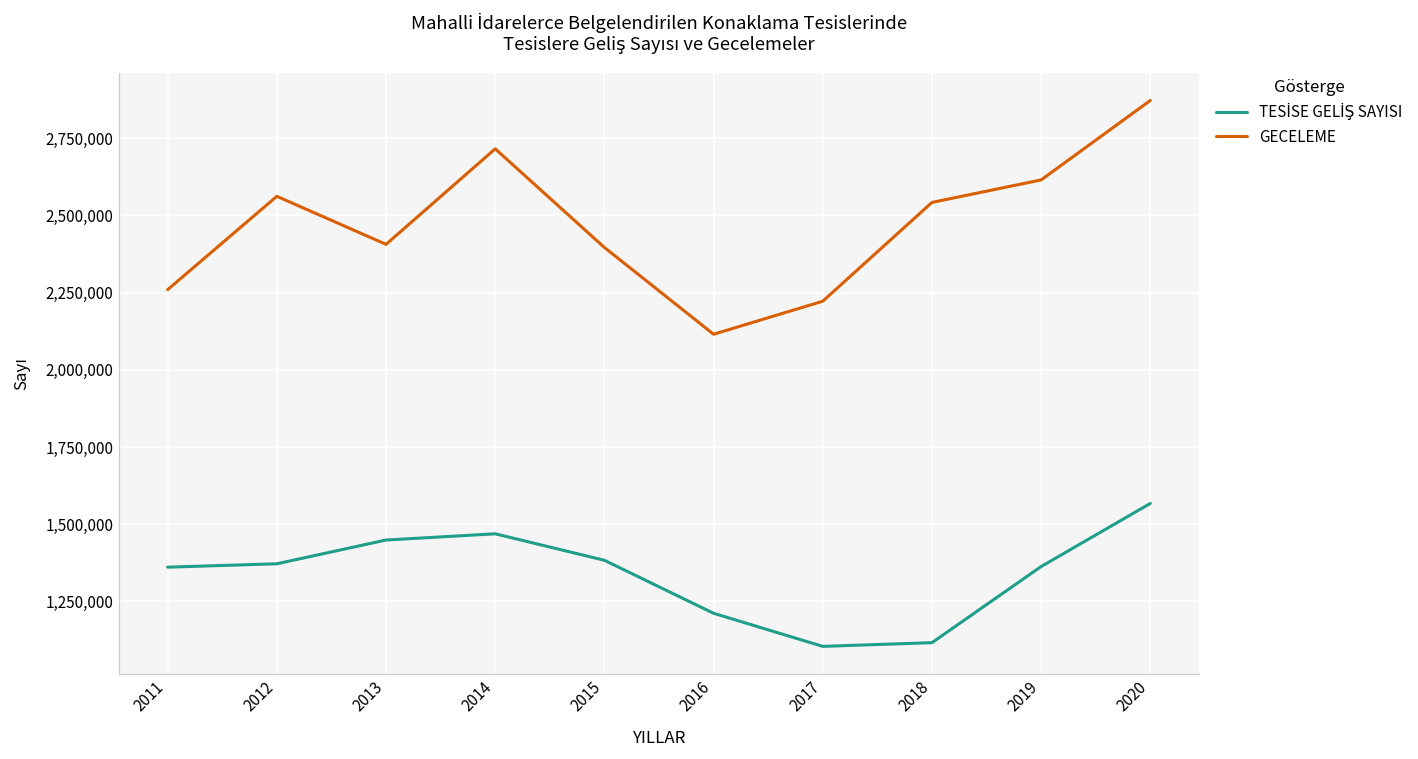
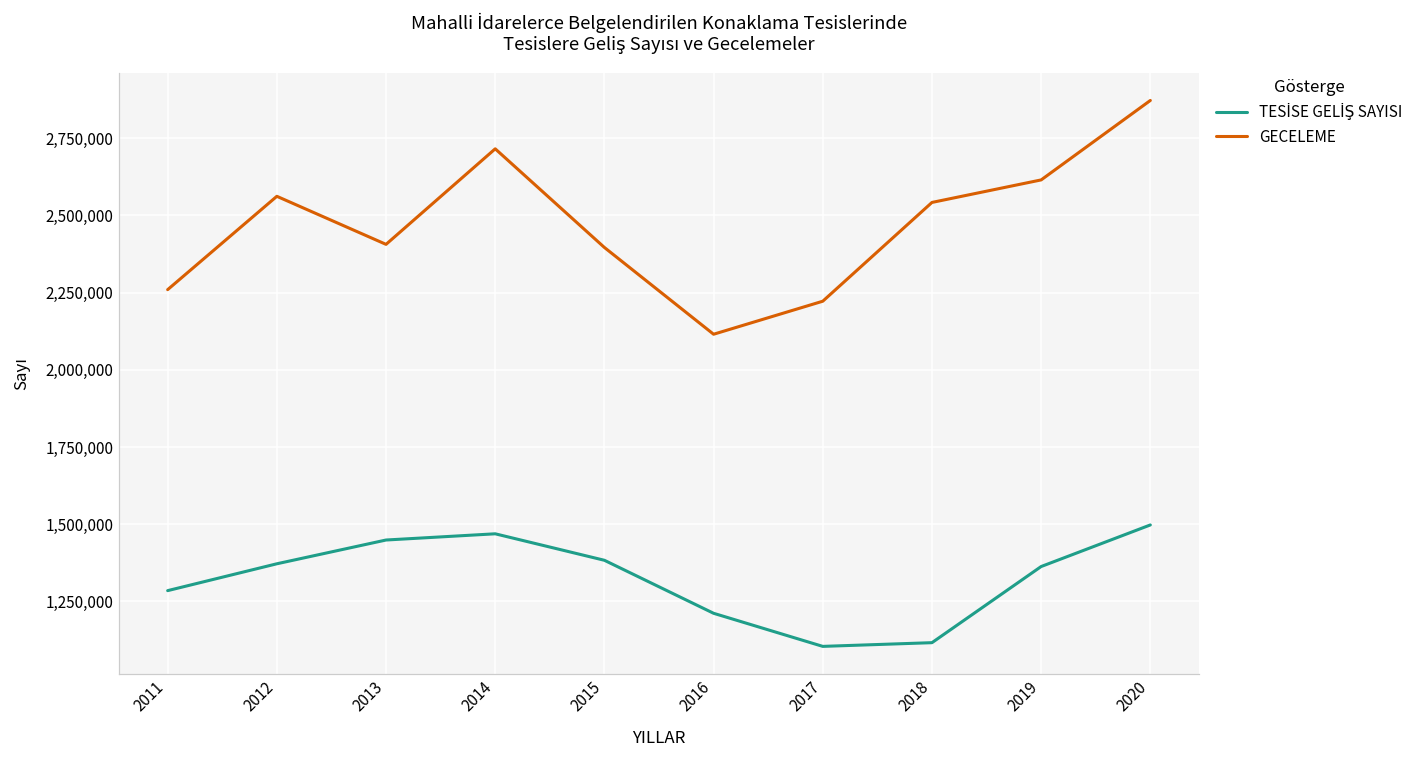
TESİSE GELİŞ SAYISI, 2011: 1,360,000 -> 1,290,000
TESİSE GELİŞ SAYISI, 2020: 1,570,000 -> 1,500,000
